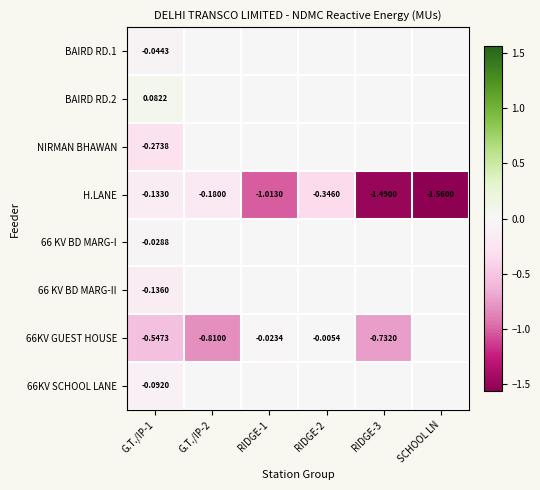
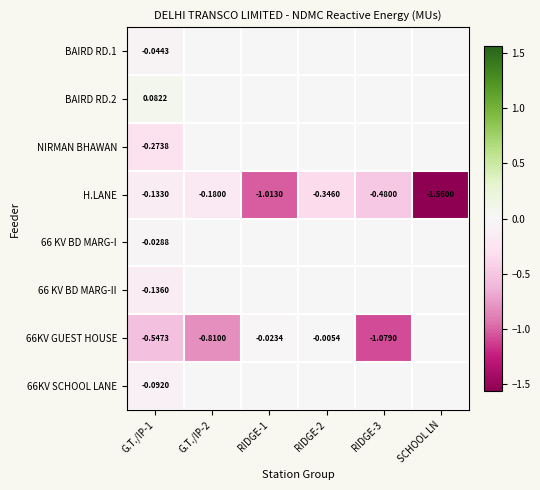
H.LANE, RIDGE-3: -1.4900 -> -0.4800
66KV GUEST HOUSE, RIDGE-3: -0.7320 -> -1.0790
